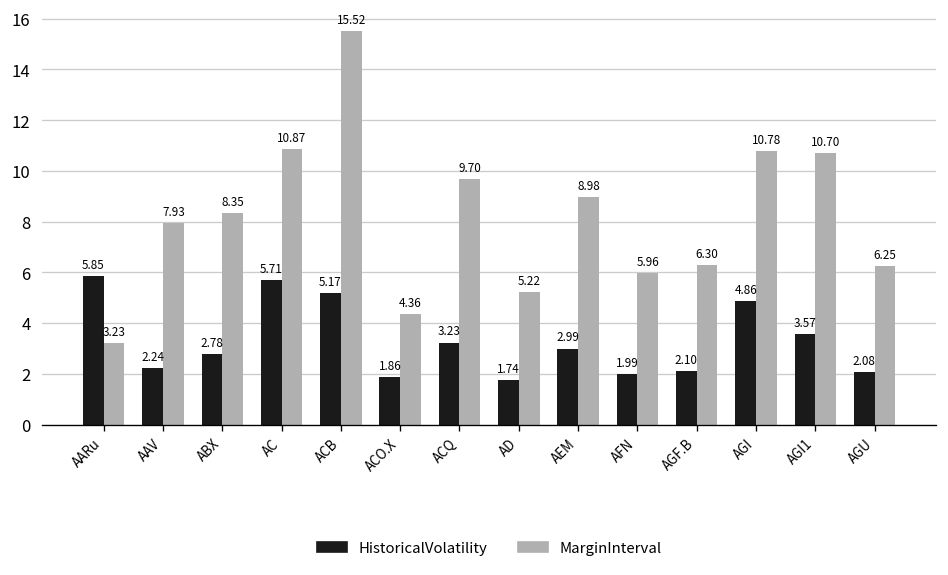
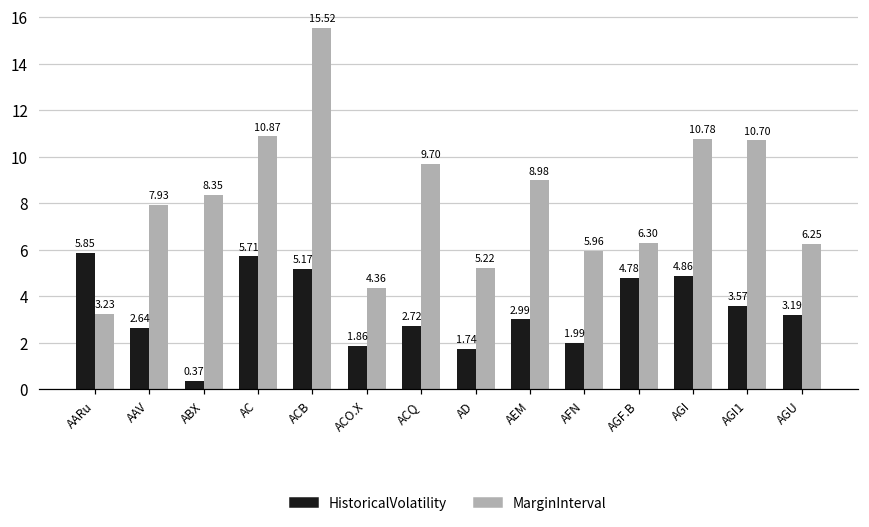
HistoricalVolatility, AAV: 2.24 -> 2.64
HistoricalVolatility, ABX: 2.78 -> 0.37
HistoricalVolatility, ACQ: 3.23 -> 2.72
HistoricalVolatility, AGF.B: 2.10 -> 4.78
HistoricalVolatility, AGU: 2.08 -> 3.19
